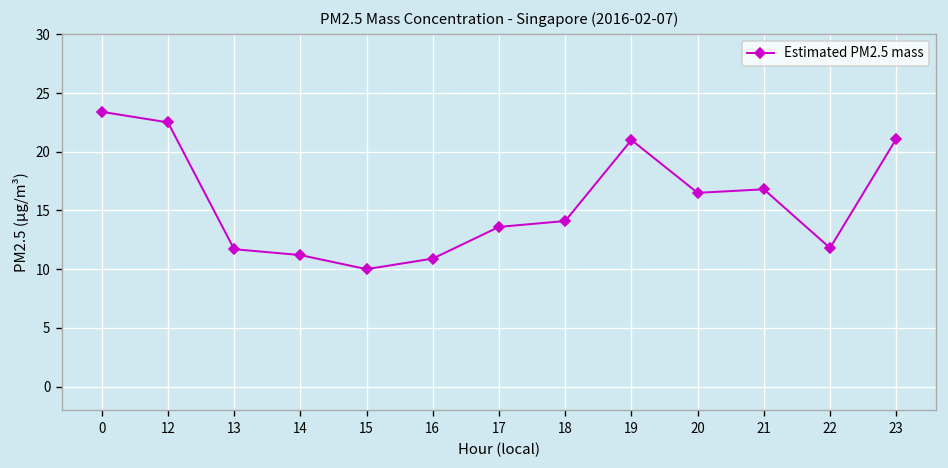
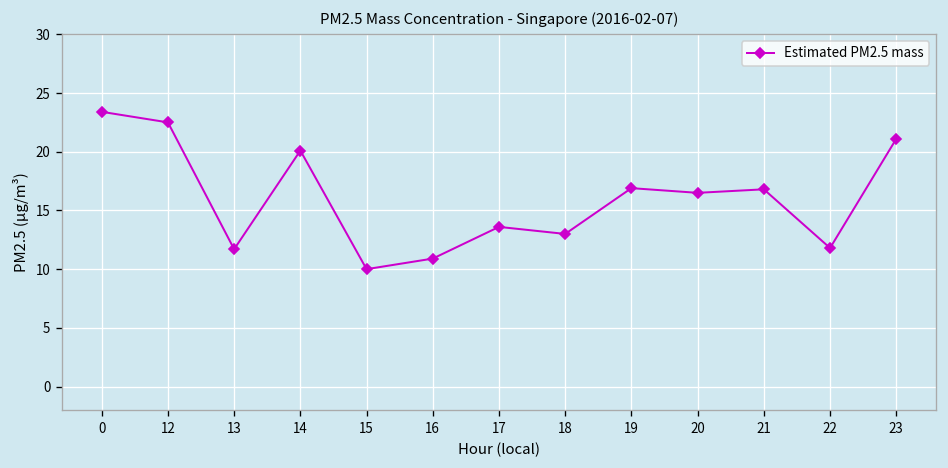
14: 11 -> 20
18: 14 -> 13
19: 21 -> 17
